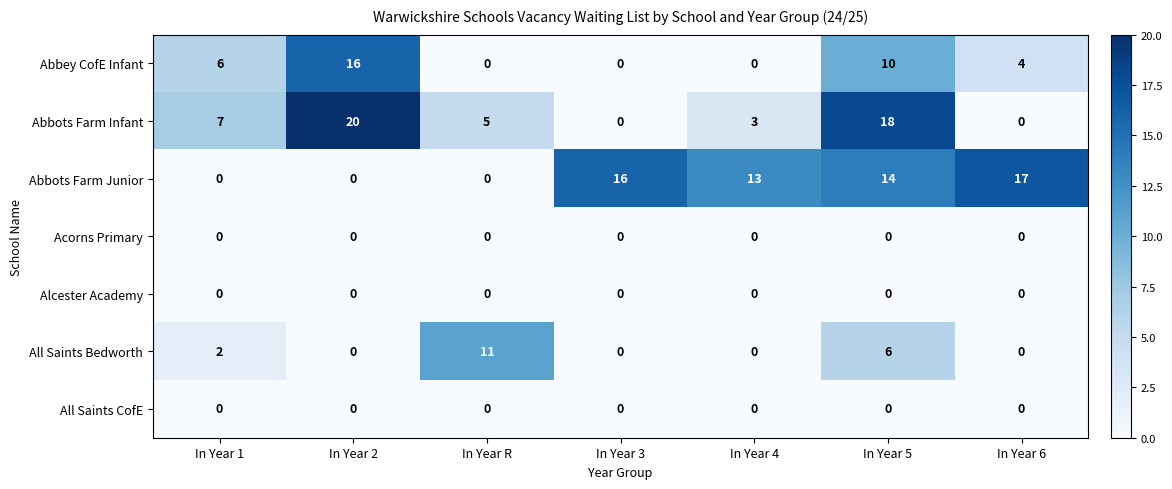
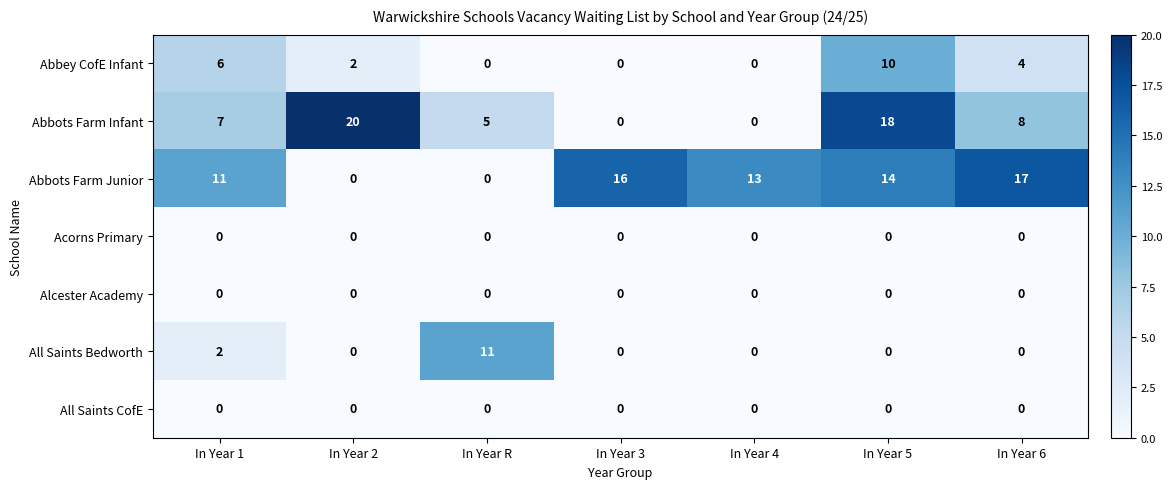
Abbey CofE Infant, In Year 2: 16 -> 2
Abbots Farm Infant, In Year 4: 3 -> 0
Abbots Farm Infant, In Year 6: 0 -> 8
Abbots Farm Junior, In Year 1: 0 -> 11
All Saints Bedworth, In Year 5: 6 -> 0
